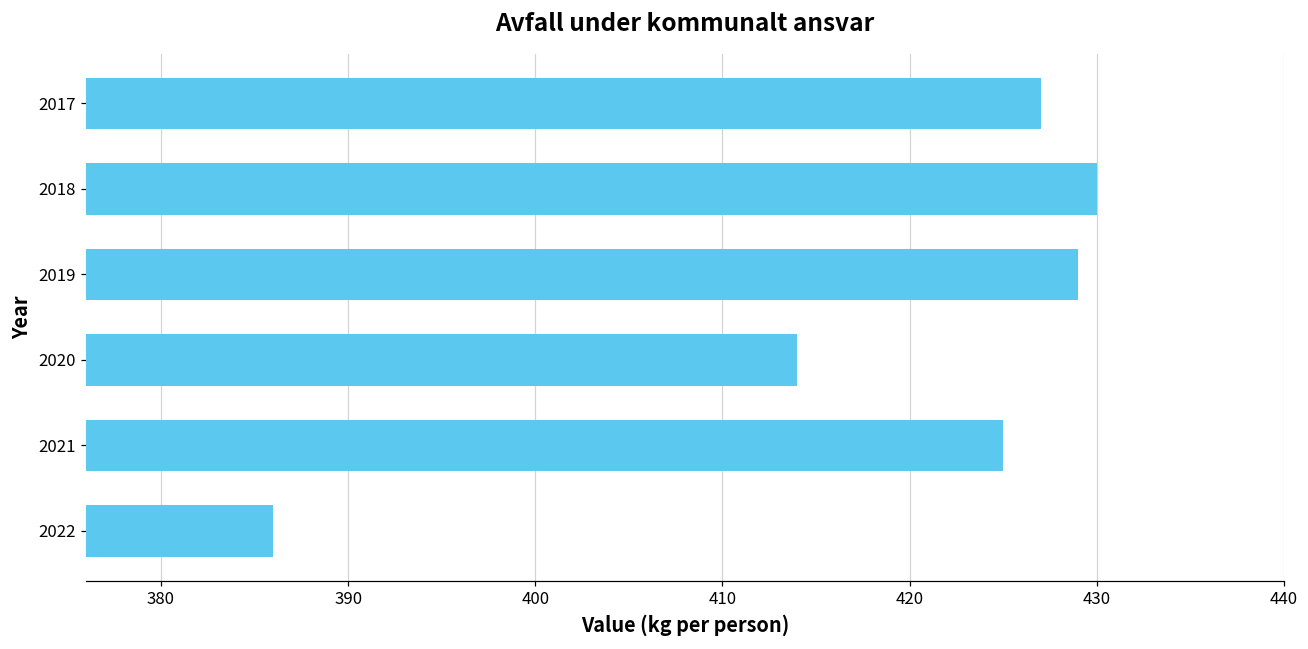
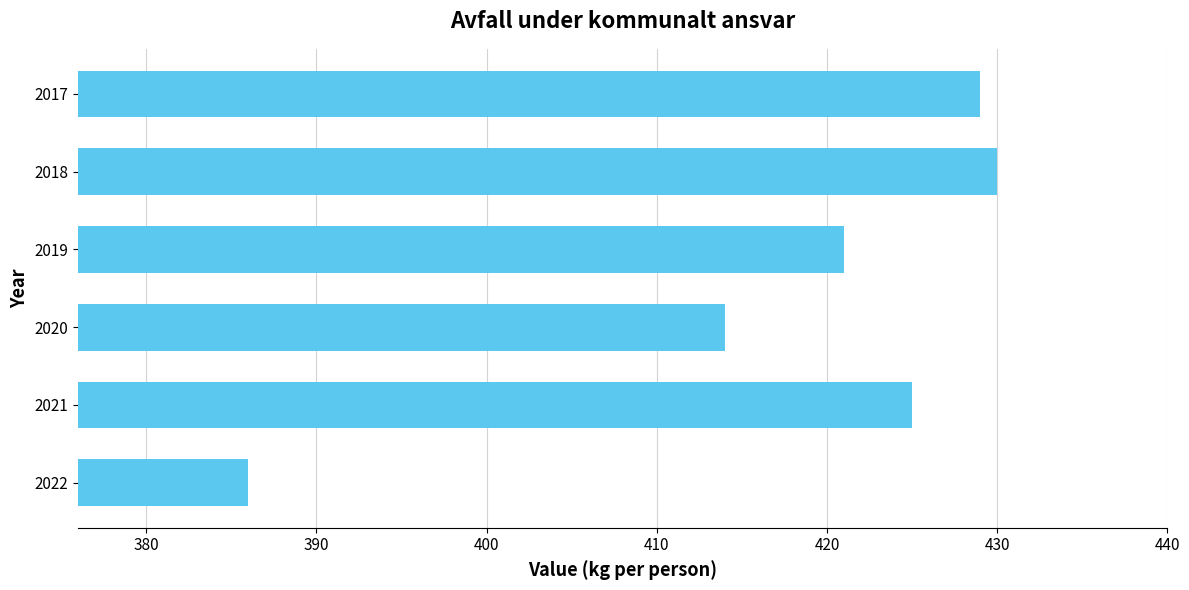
2017: 427 -> 429
2019: 429 -> 421
